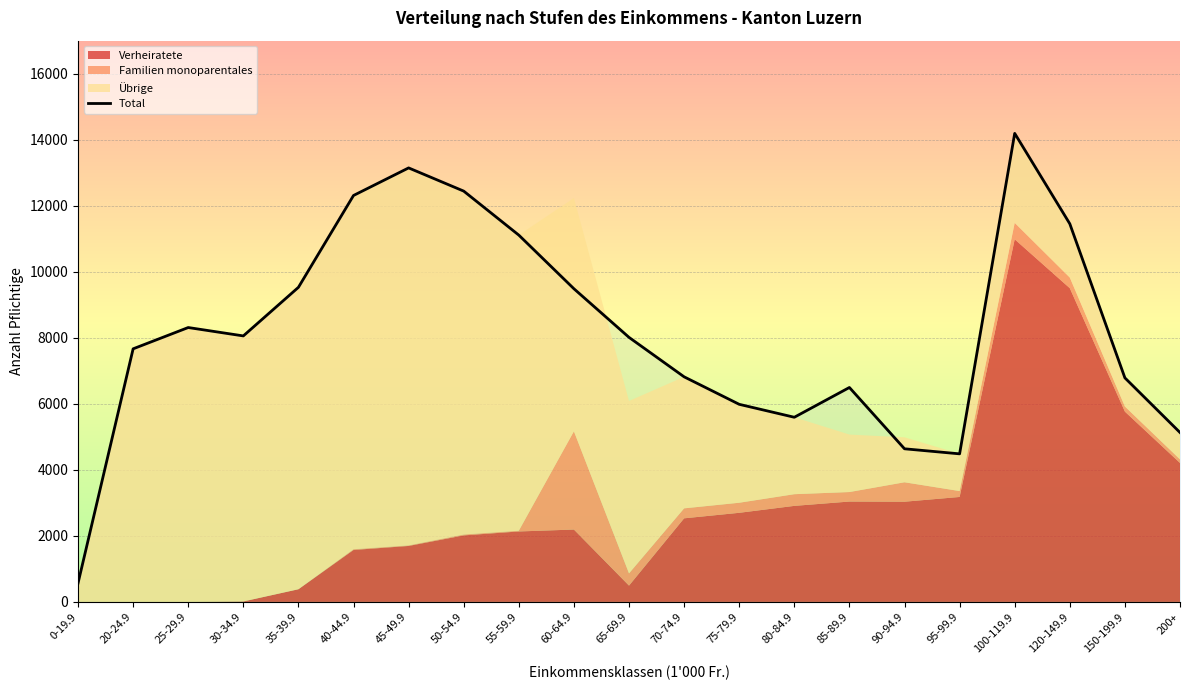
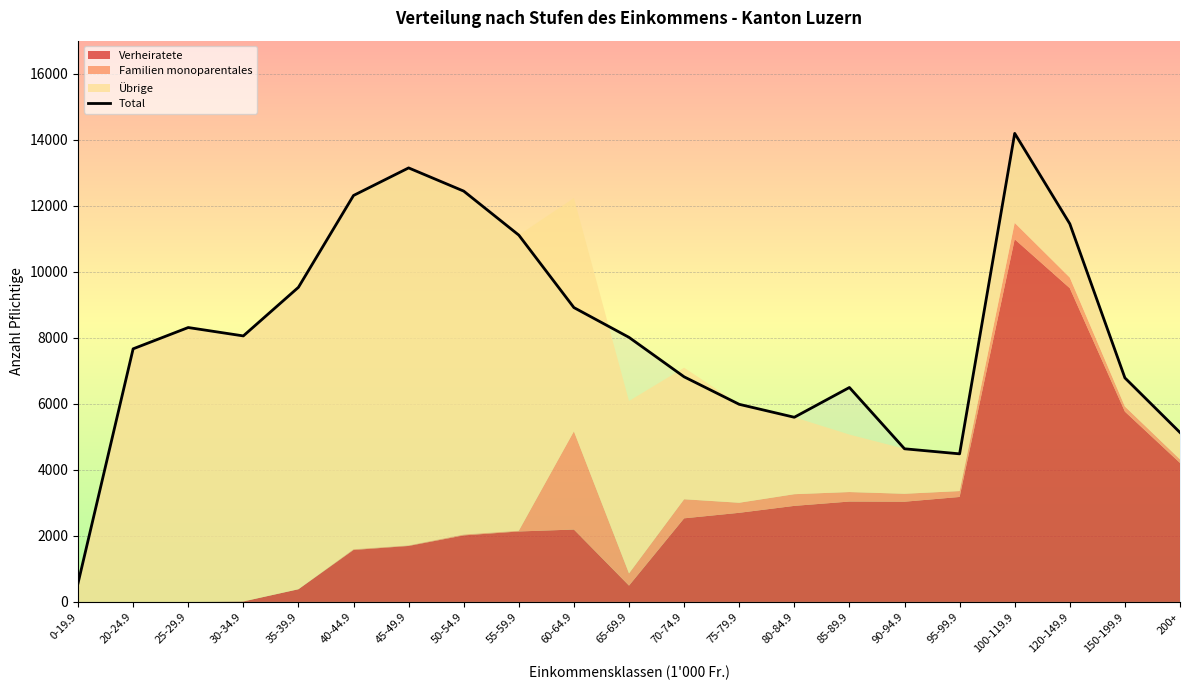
Total, 60-64.9: 9500 -> 8900
Familien monoparentales, 70-74.9: 300 -> 600
Familien monoparentales, 90-94.9: 600 -> 200
